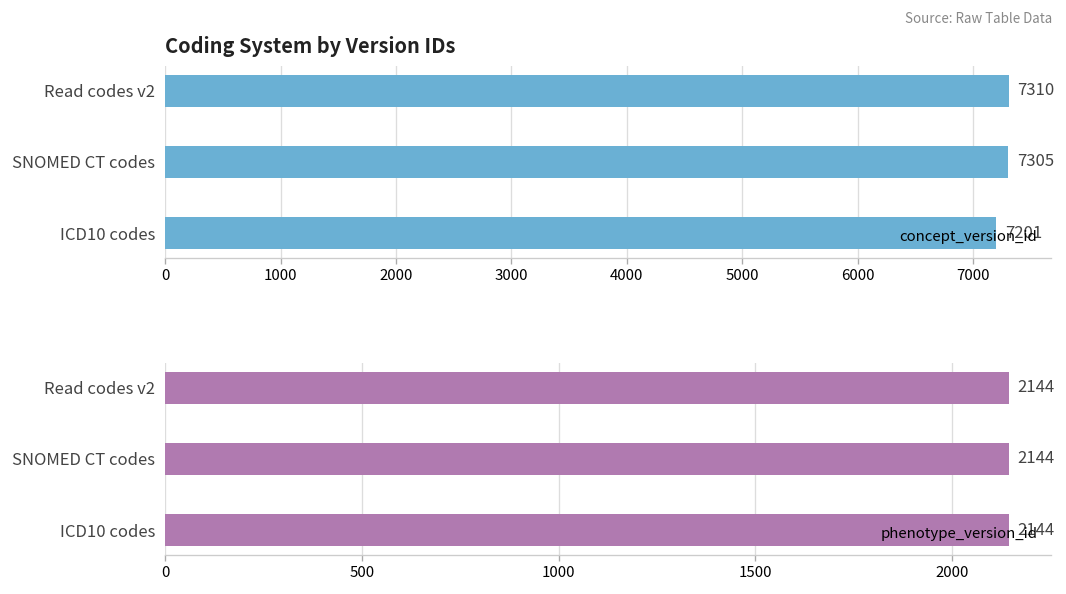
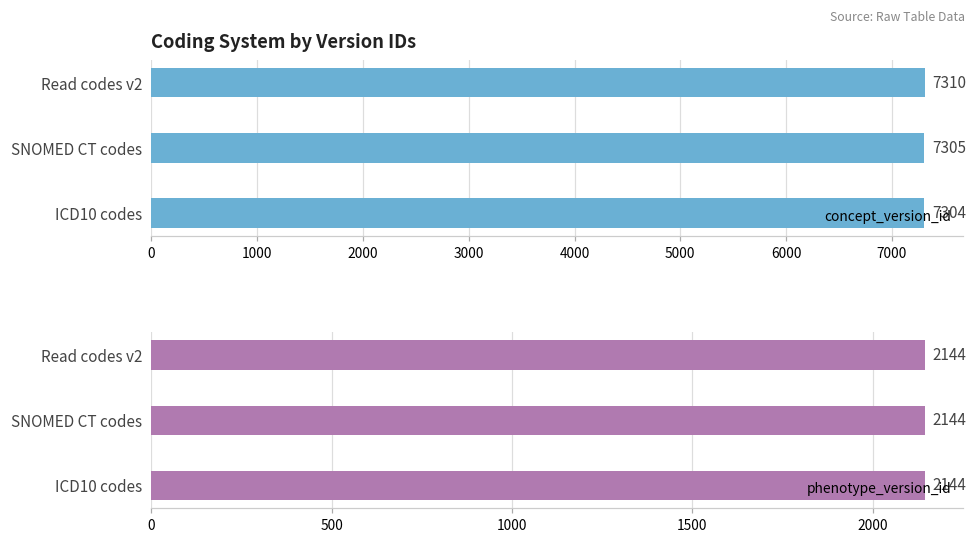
Coding System by Version IDs, ICD10 codes: 7201 -> 7304
